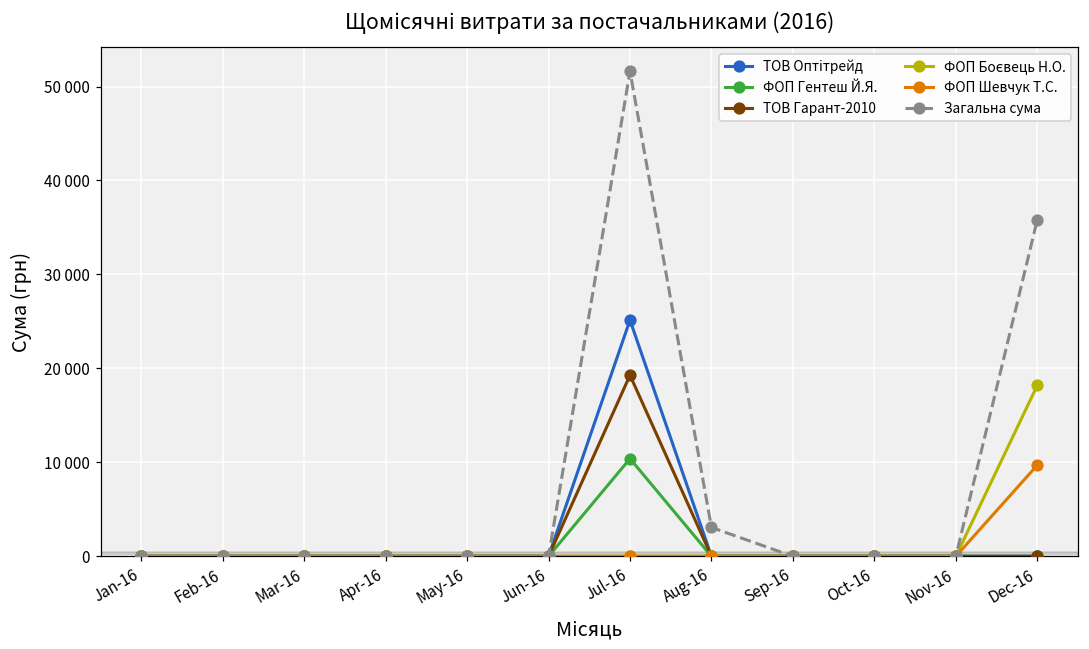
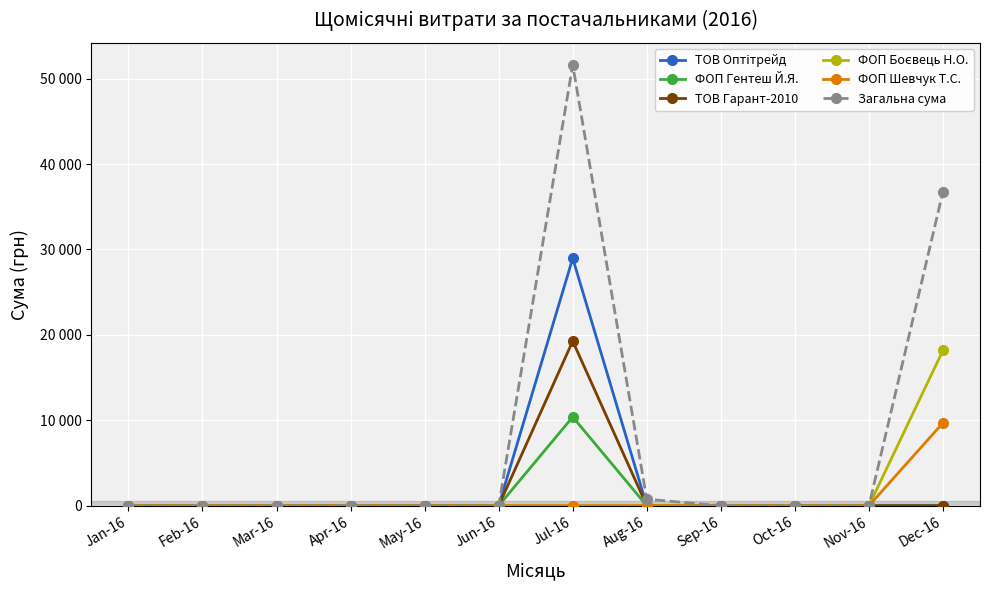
ТОВ Оптітрейд, Jul-16: 25000 -> 29000
Загальна сума, Aug-16: 3000 -> 1000
Загальна сума, Dec-16: 36000 -> 37000
